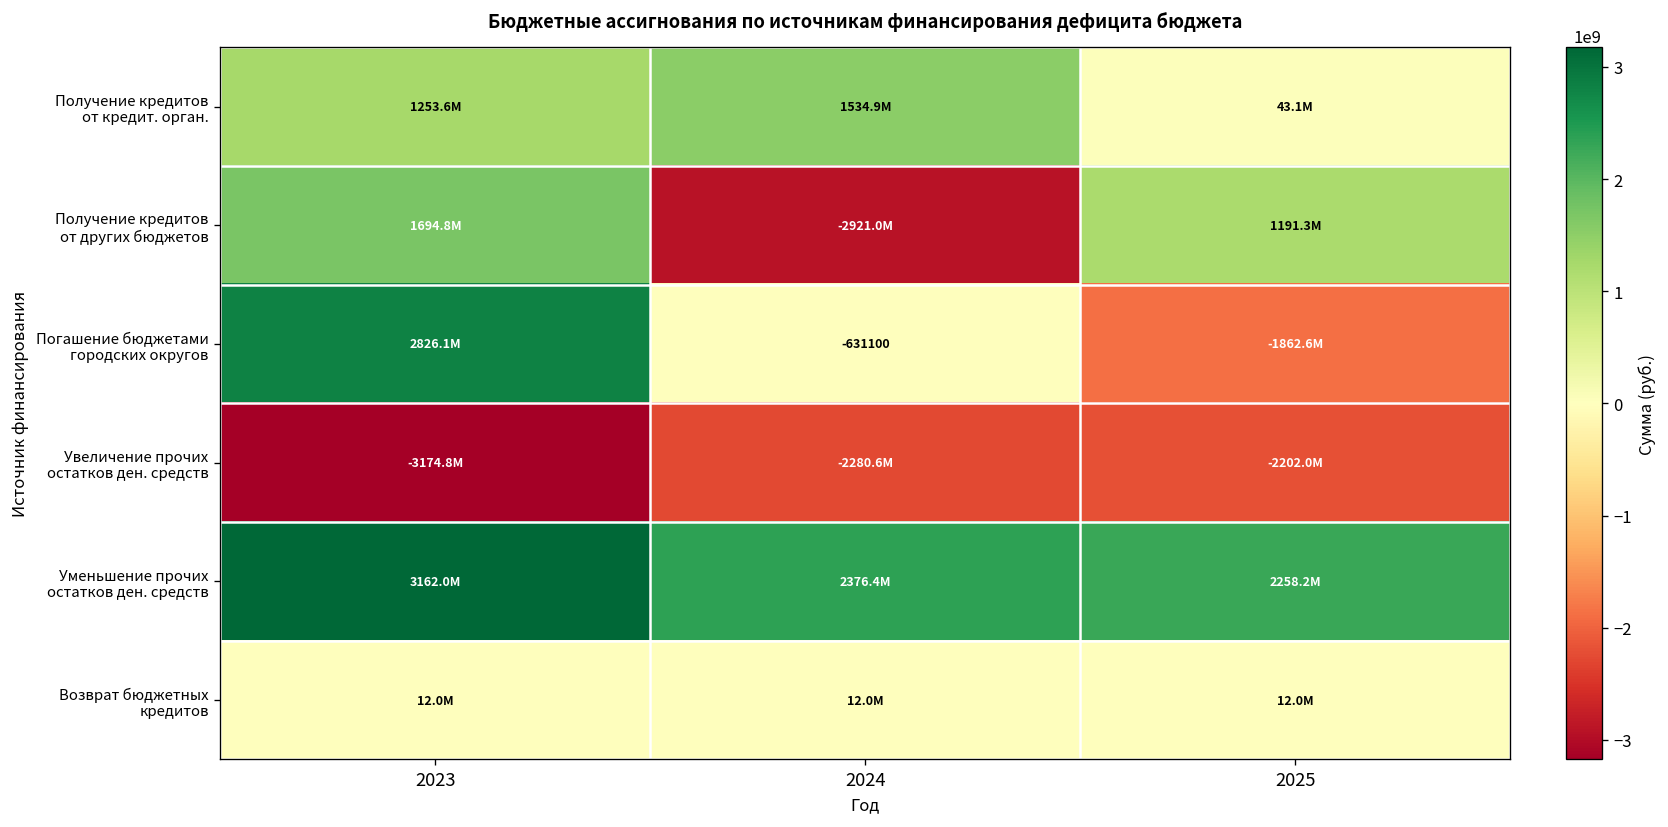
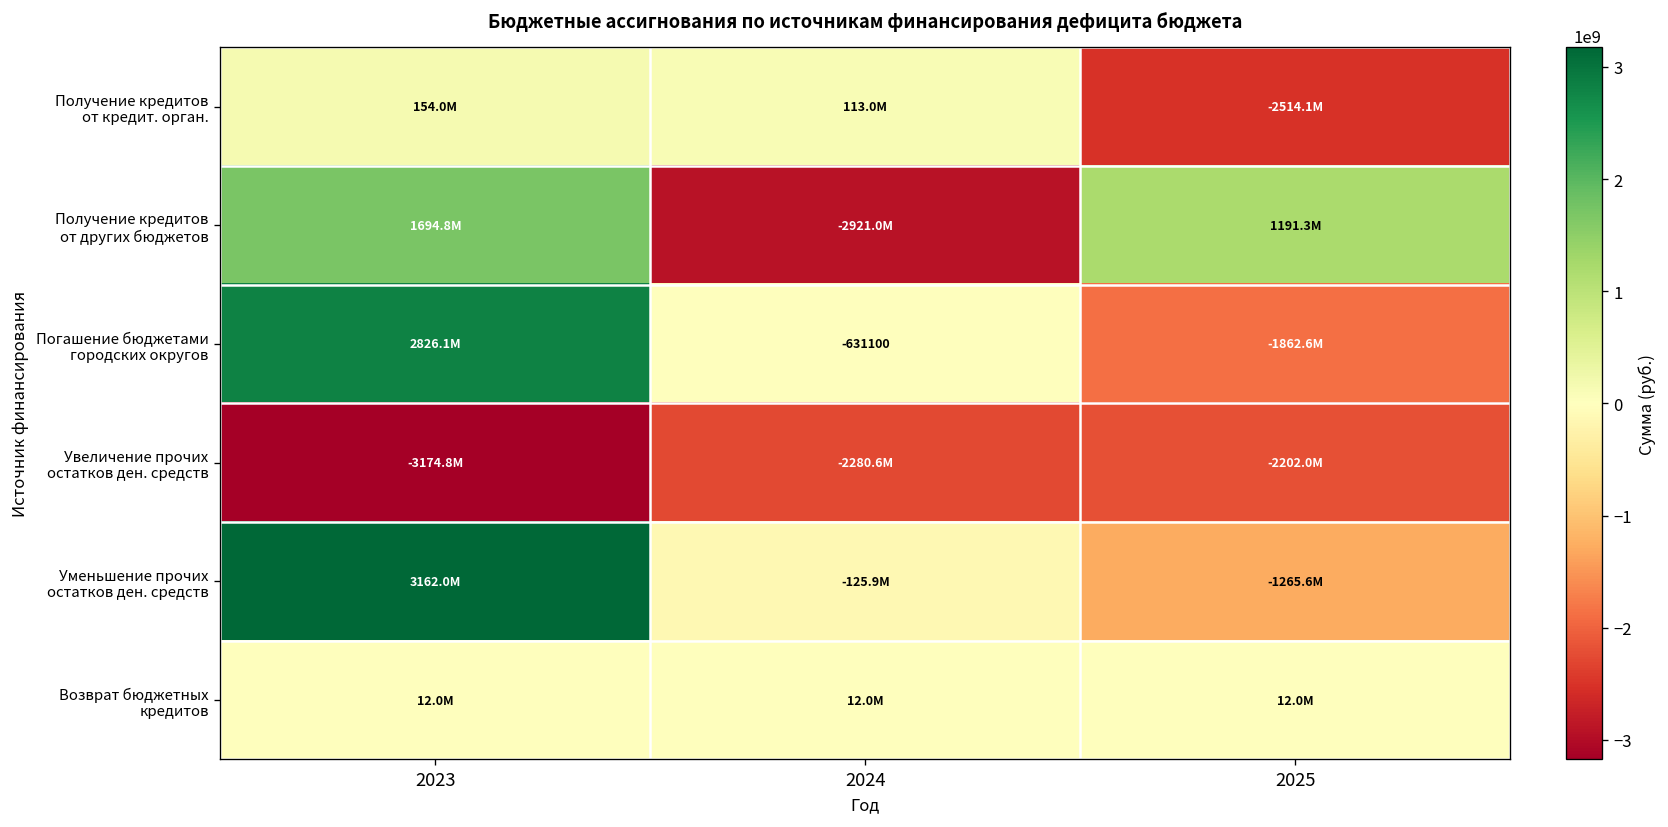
Получение кредитов от кредит. орган., 2023: 1253.6M -> 154.0M
Получение кредитов от кредит. орган., 2024: 1534.9M -> 113.0M
Получение кредитов от кредит. орган., 2025: 43.1M -> -2514.1M
Уменьшение прочих остатков ден. средств, 2024: 2376.4M -> -125.9M
Уменьшение прочих остатков ден. средств, 2025: 2258.2M -> -1265.6M
